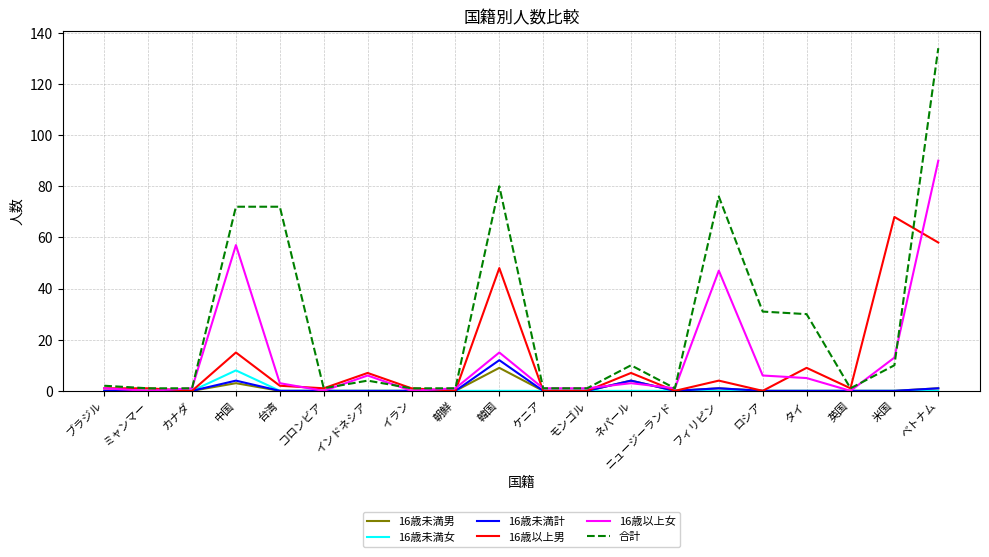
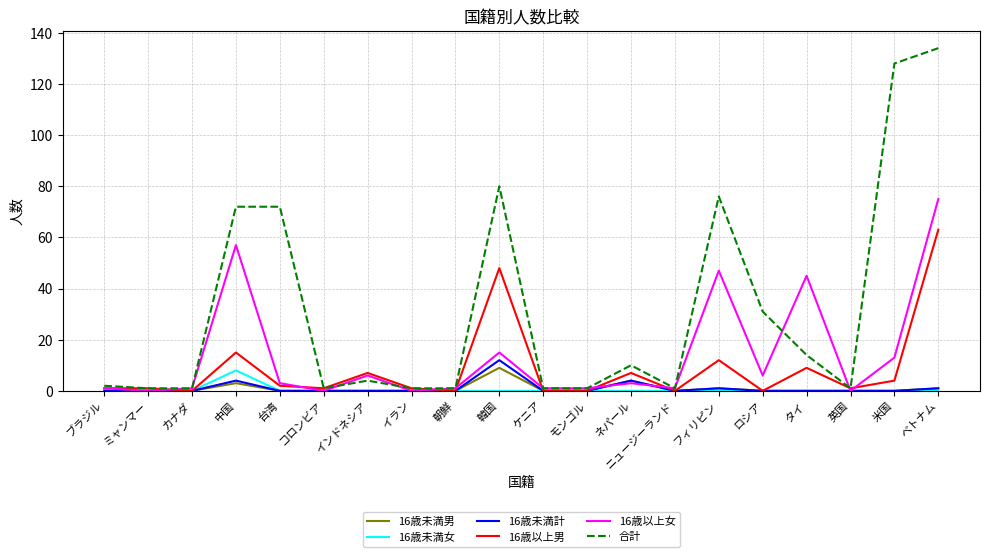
16歳以上男, フィリピン: 4 -> 12
16歳以上女, タイ: 5 -> 45
合計, タイ: 30 -> 14
16歳以上男, 米国: 68 -> 4
合計, 米国: 10 -> 128
16歳以上男, ベトナム: 58 -> 63
16歳以上女, ベトナム: 90 -> 75
